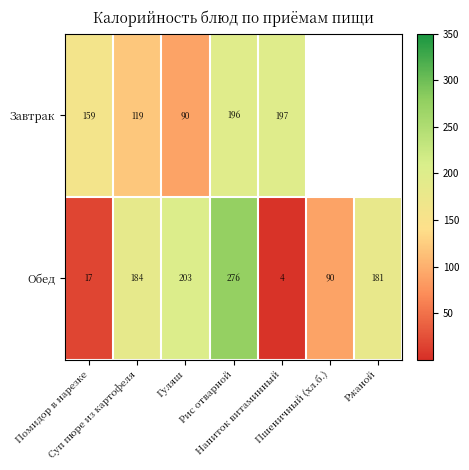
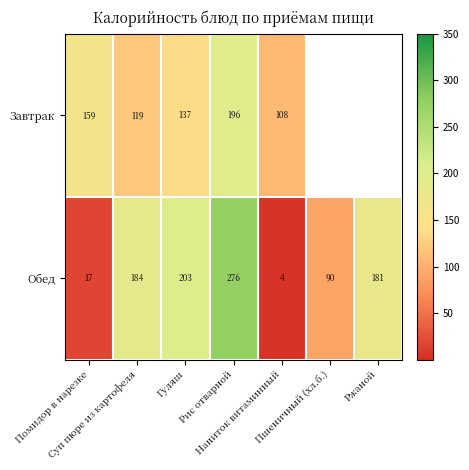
Завтрак, Гуляш: 90 -> 137
Завтрак, Напиток витаминный: 197 -> 108
